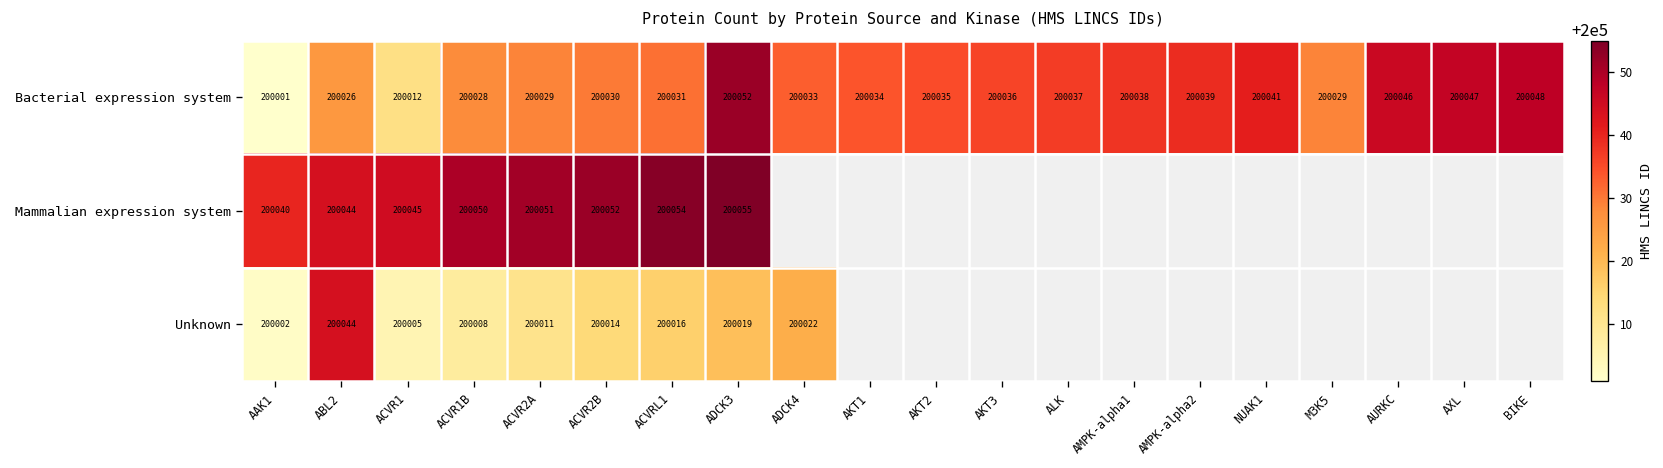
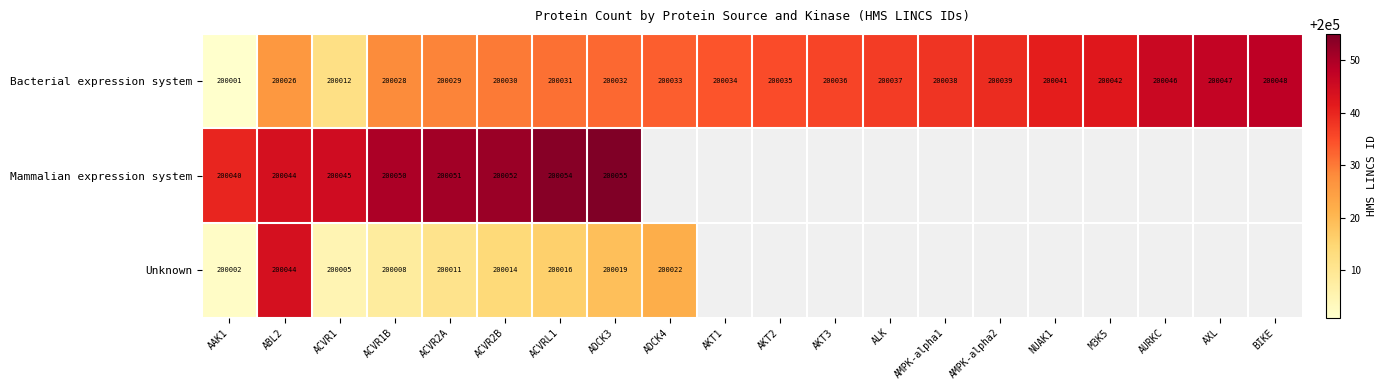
Bacterial expression system, ADCK3: 200052 -> 200032
Bacterial expression system, M3K5: 200029 -> 200042
